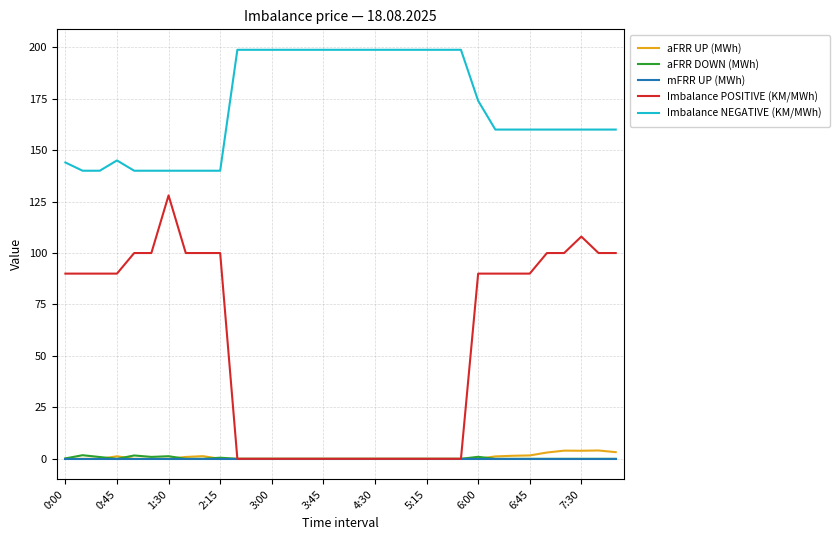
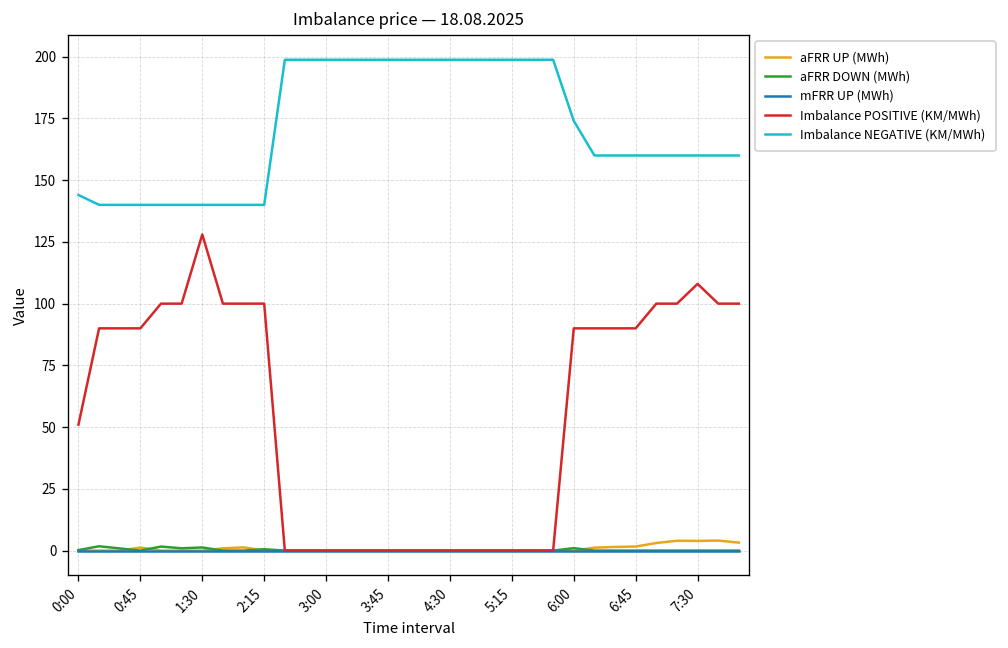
Imbalance POSITIVE (KM/MWh), 0:00: 90 -> 51
Imbalance NEGATIVE (KM/MWh), 0:45: 145 -> 140
